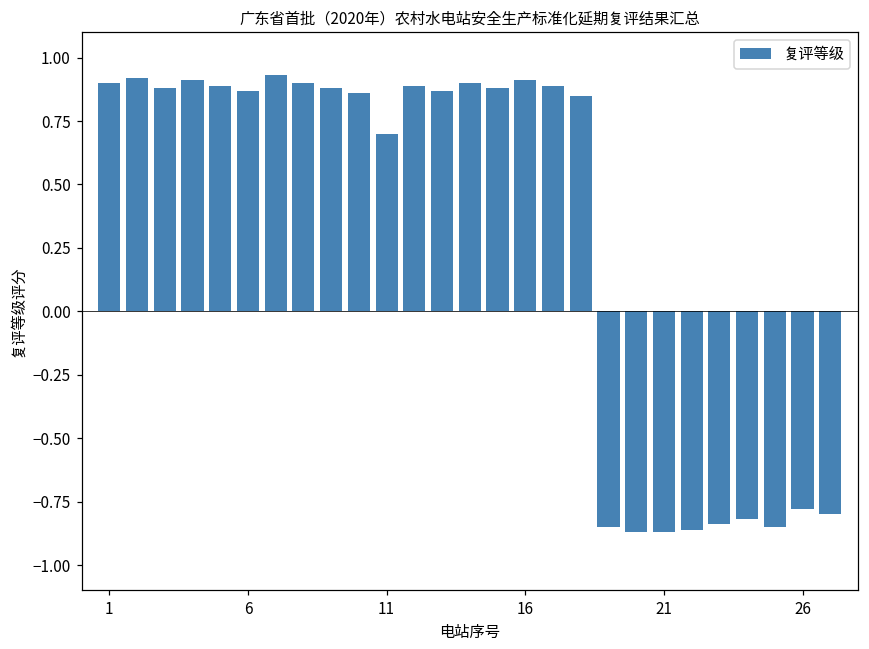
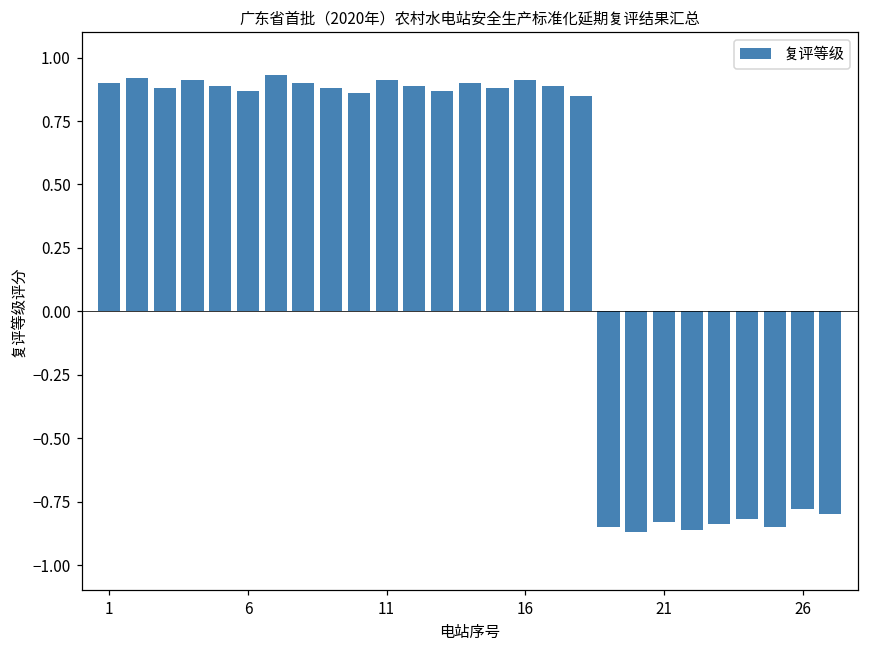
11: 0.70 -> 0.91
21: -0.87 -> -0.83
